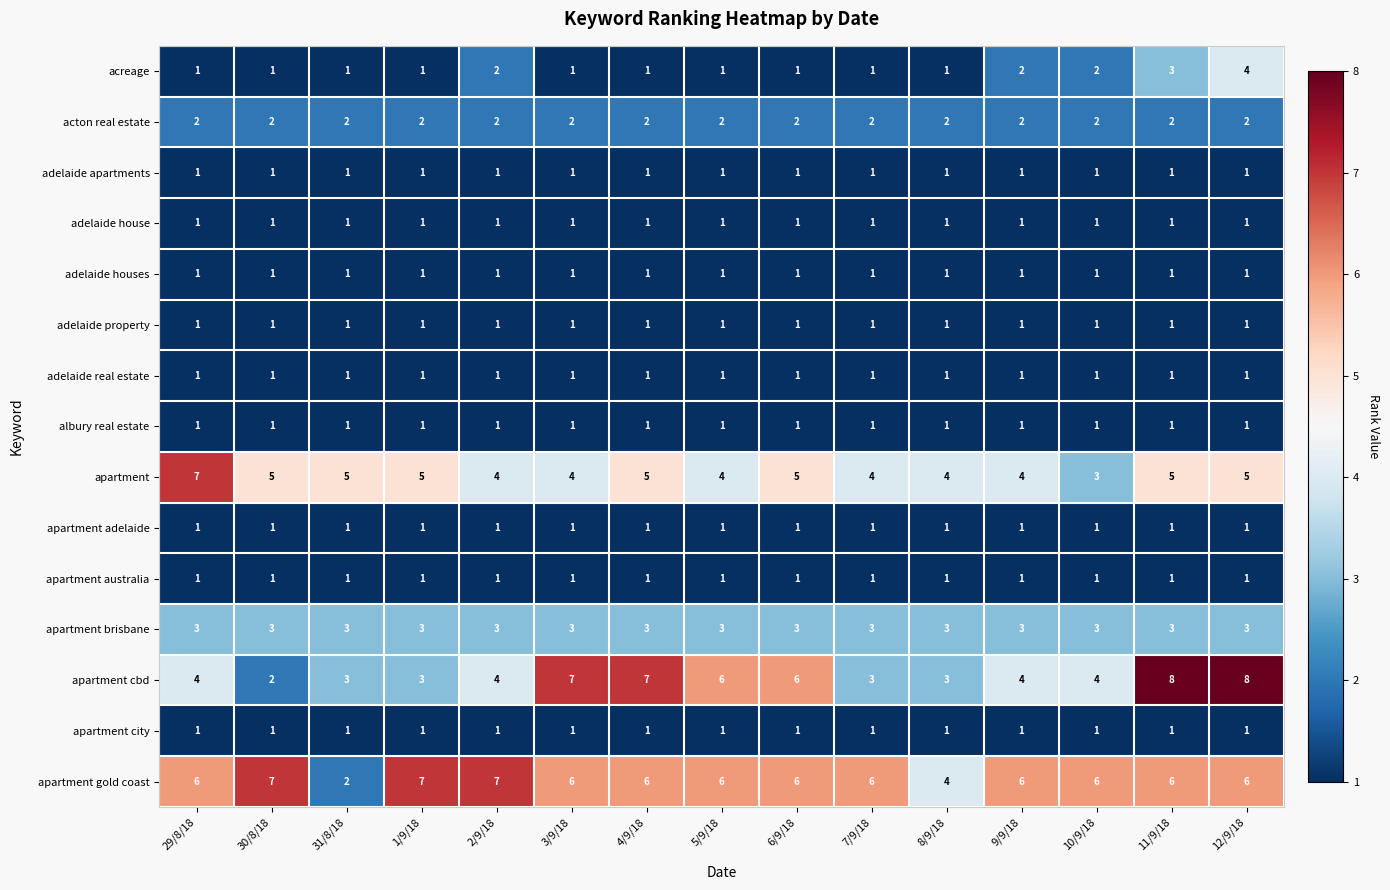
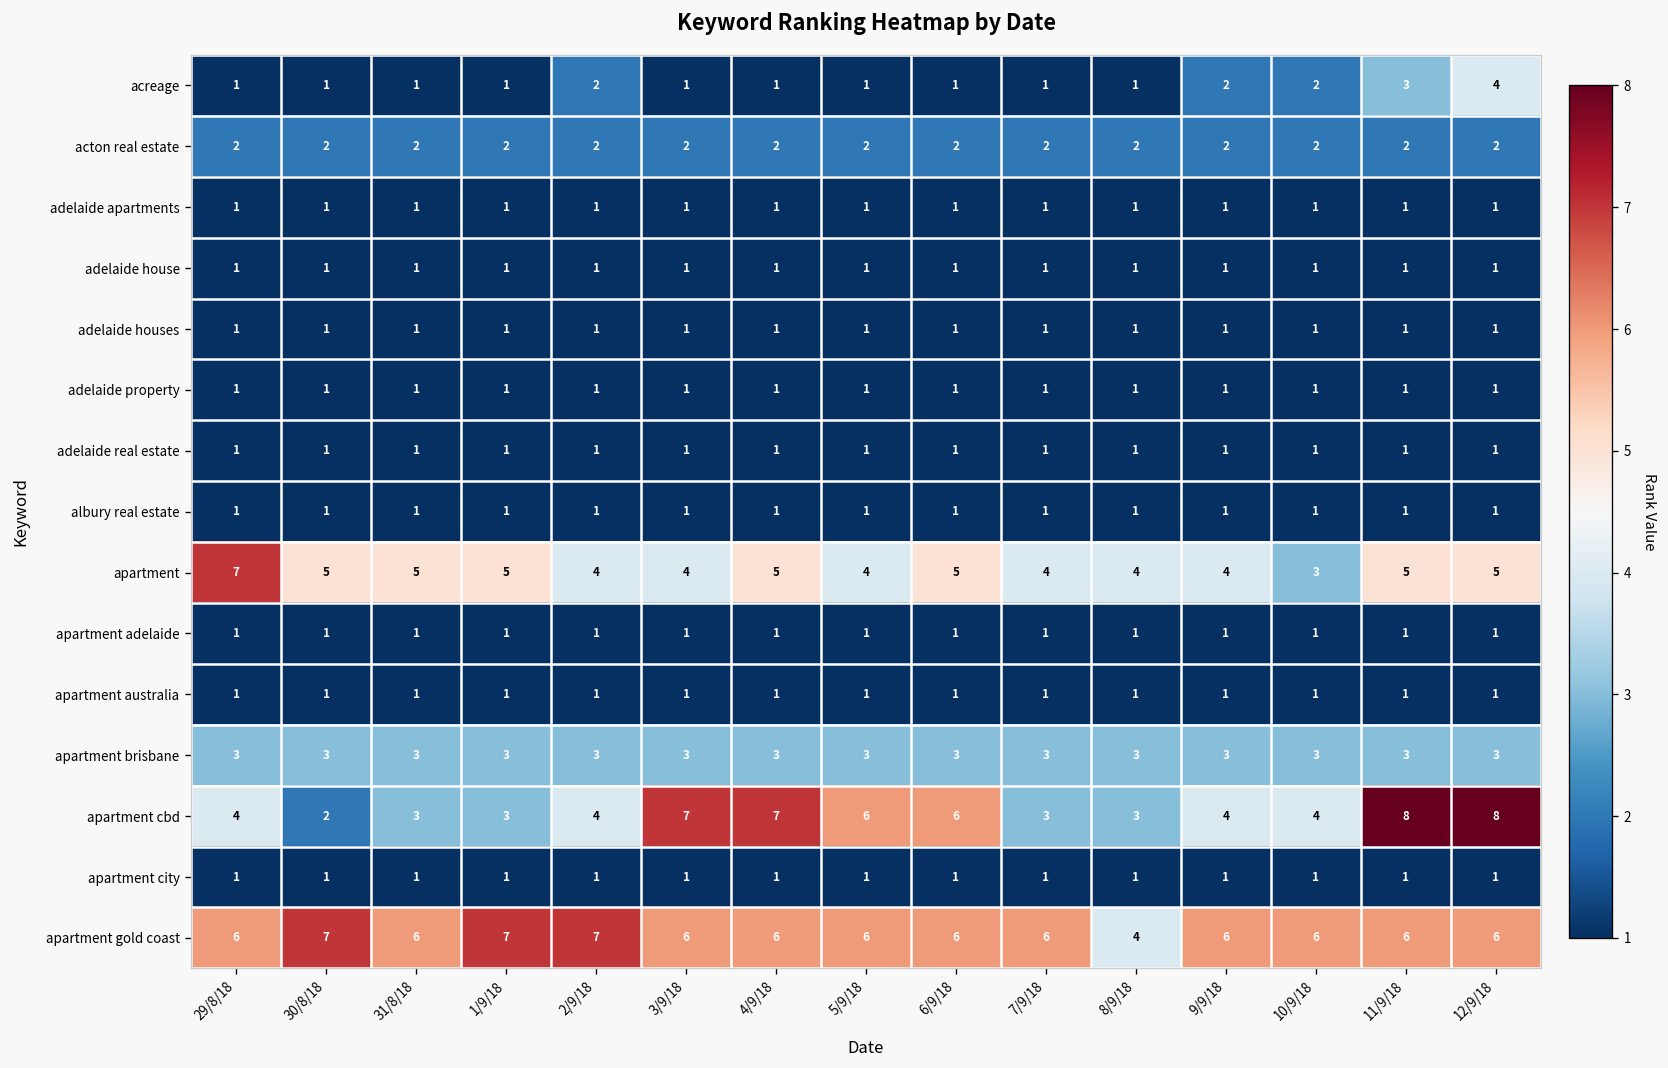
apartment gold coast, 31/8/18: 2 -> 6
